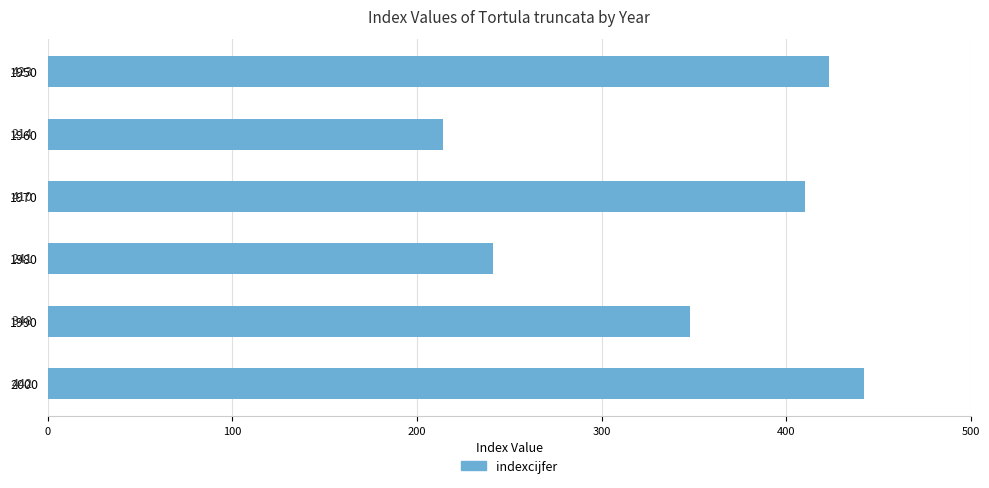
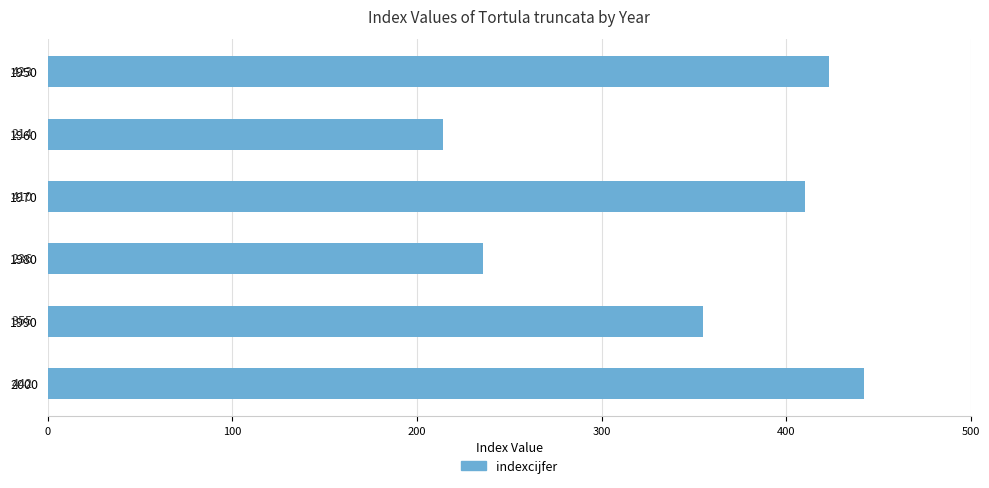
1980: 241 -> 236
1990: 348 -> 355
